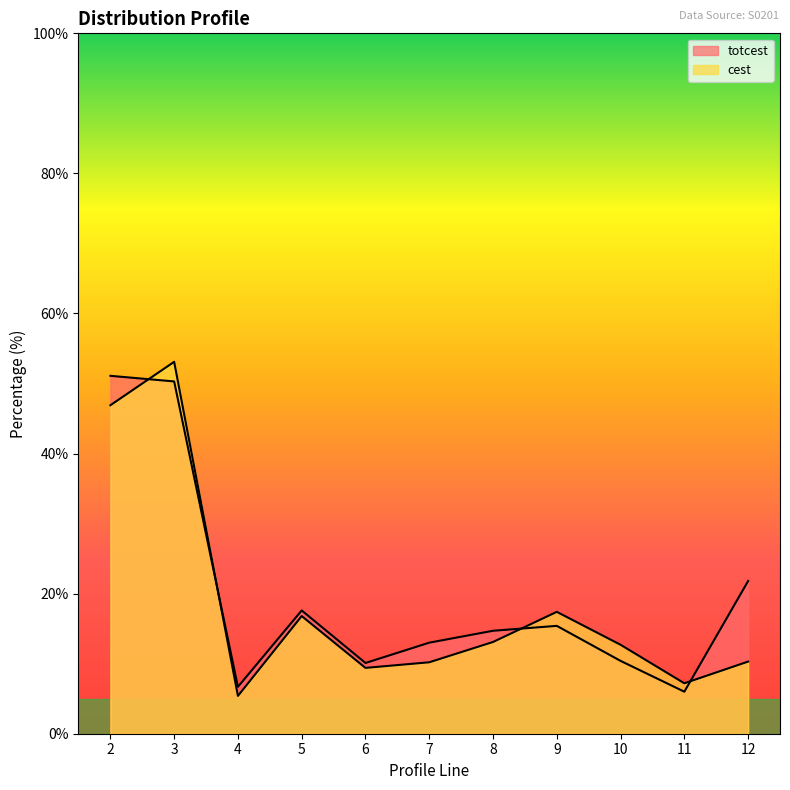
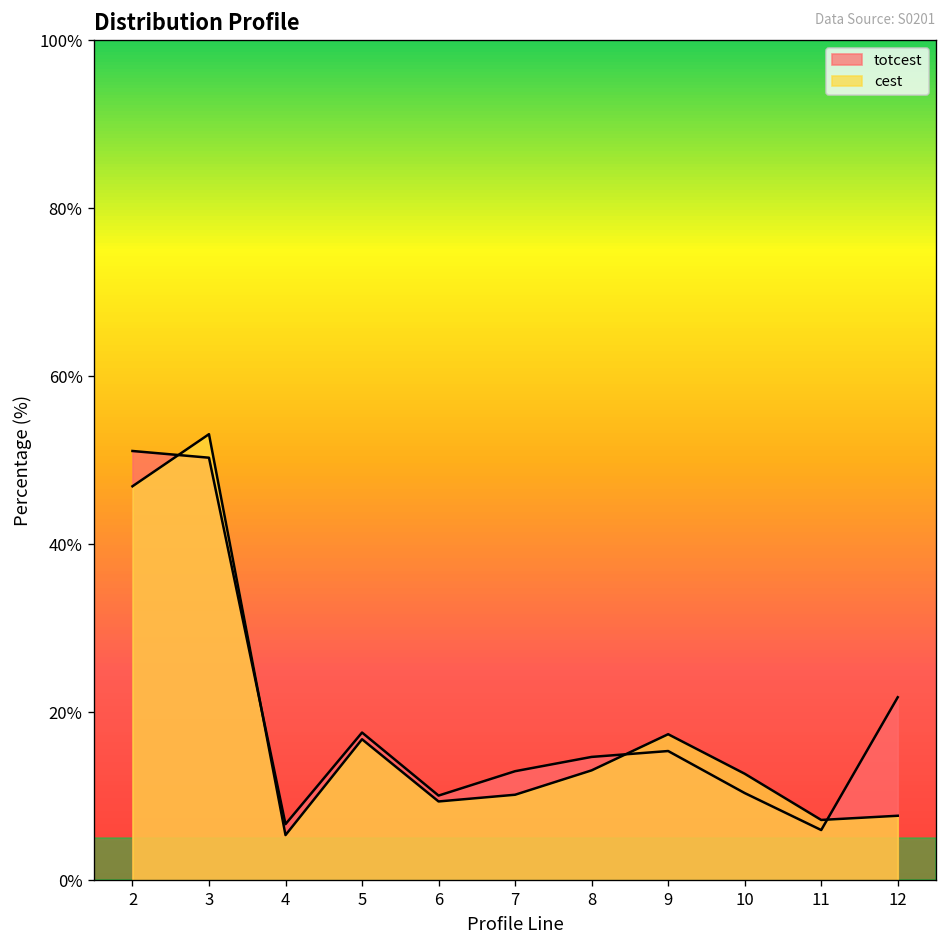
cest, 12: 10% -> 8%
